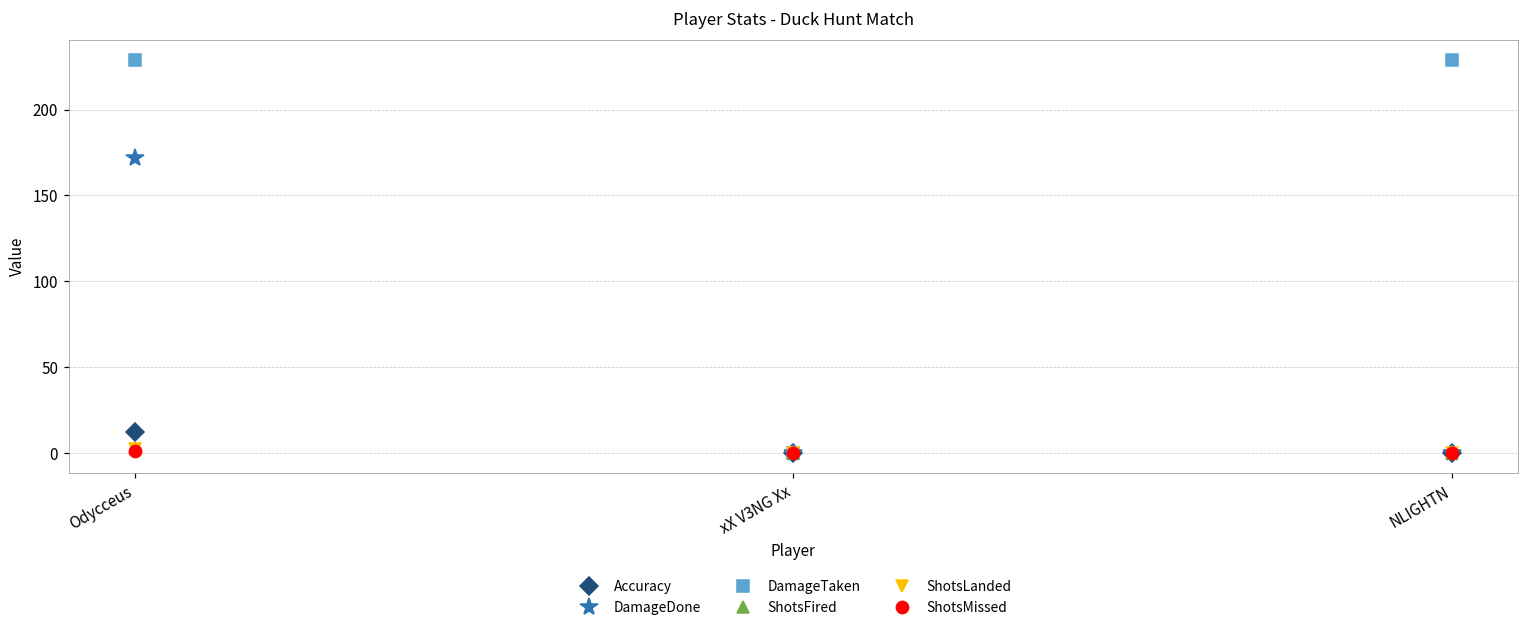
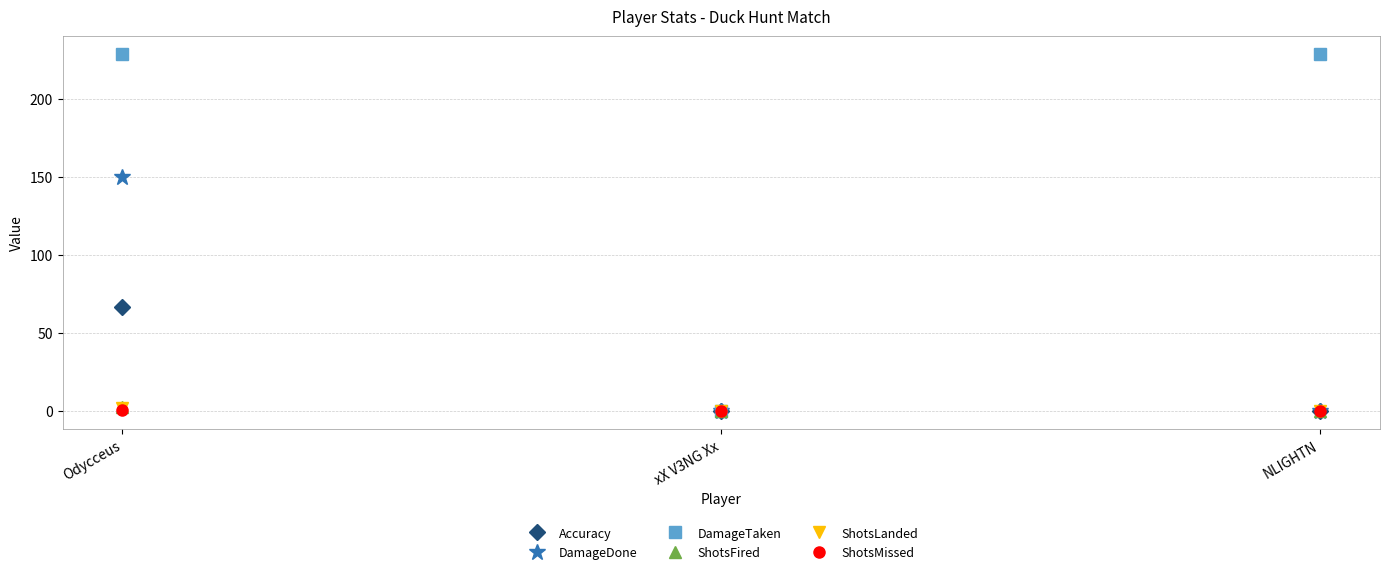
Accuracy, Odycceus: 12 -> 67
DamageDone, Odycceus: 172 -> 150
